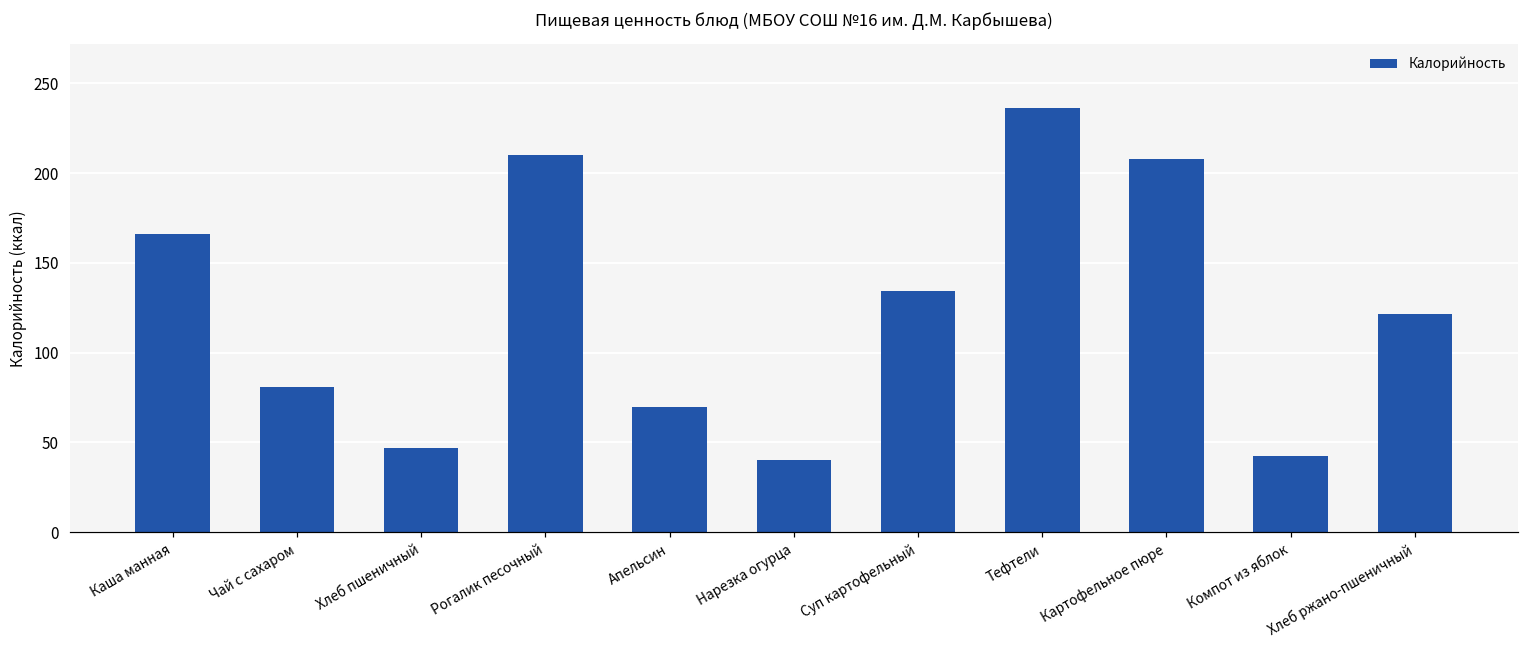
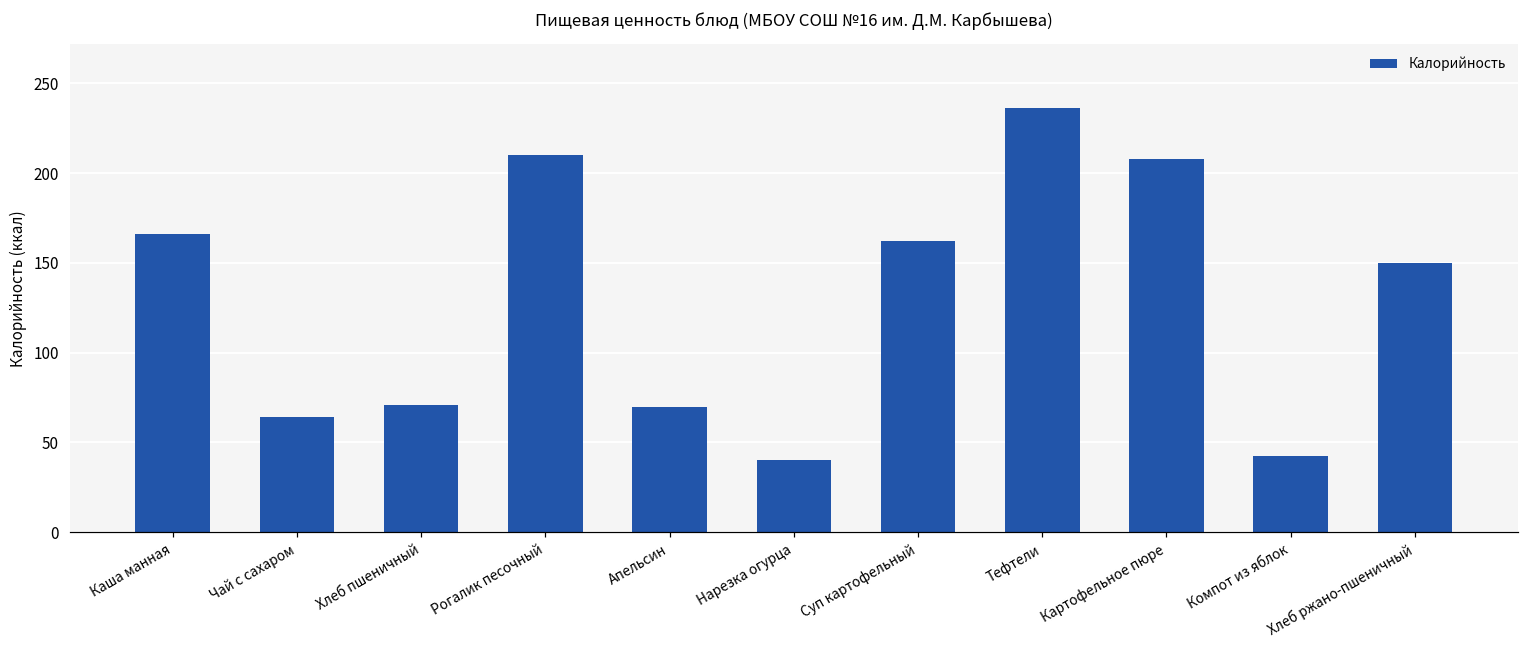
Чай с сахаром: 81 -> 64
Хлеб пшеничный: 47 -> 71
Суп картофельный: 135 -> 162
Хлеб ржано-пшеничный: 122 -> 150
